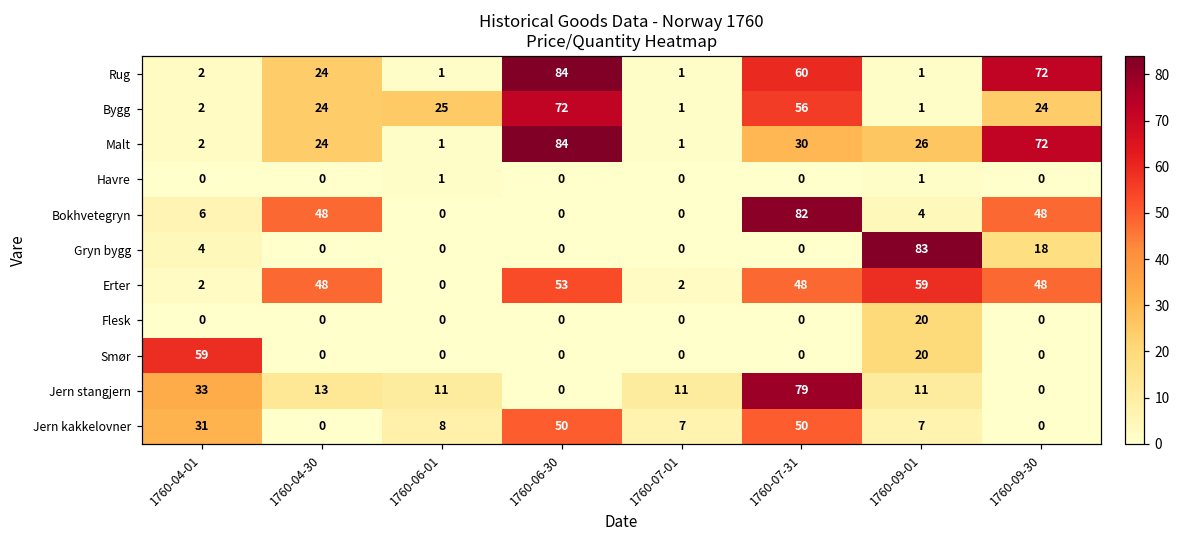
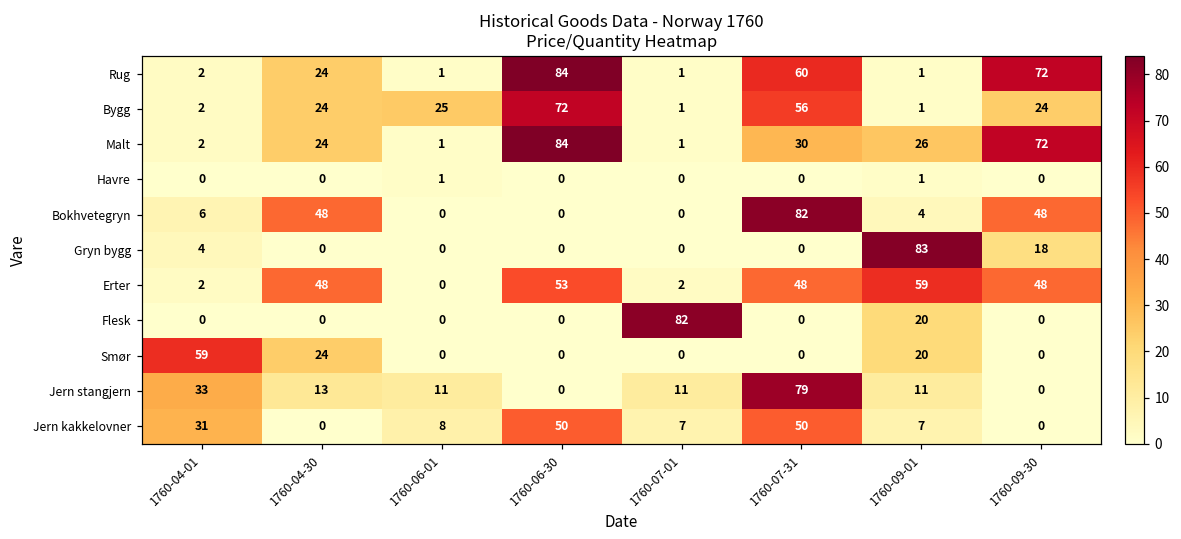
Flesk, 1760-07-01: 0 -> 82
Smør, 1760-04-30: 0 -> 24
